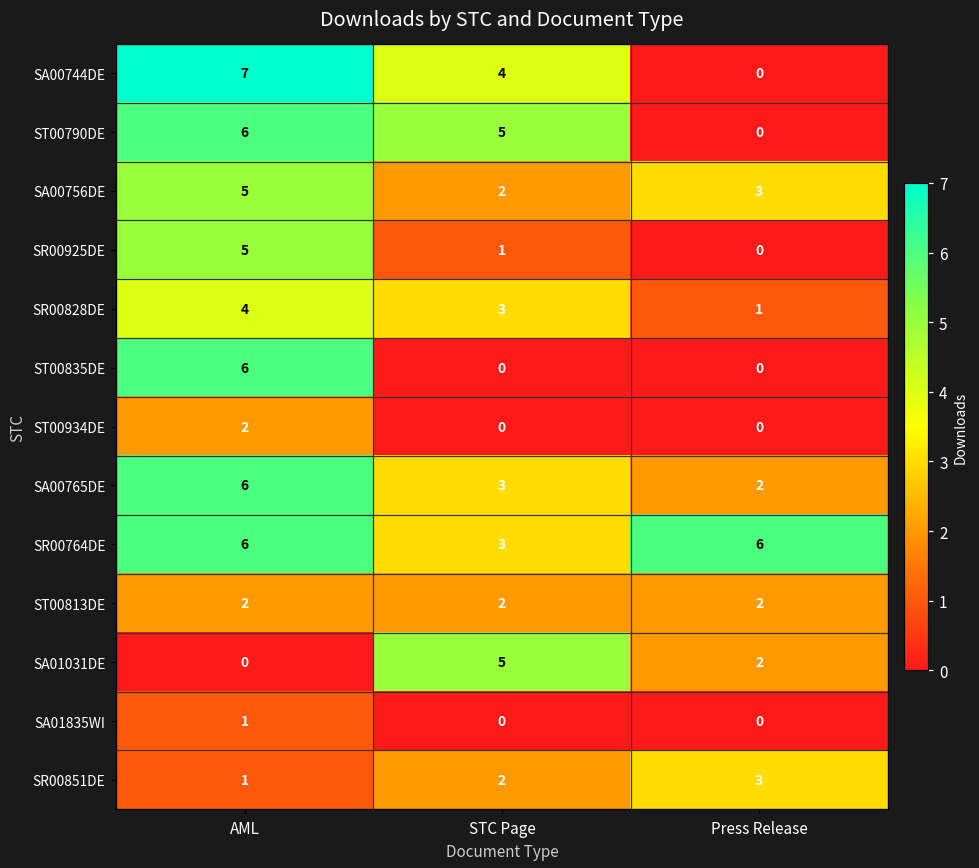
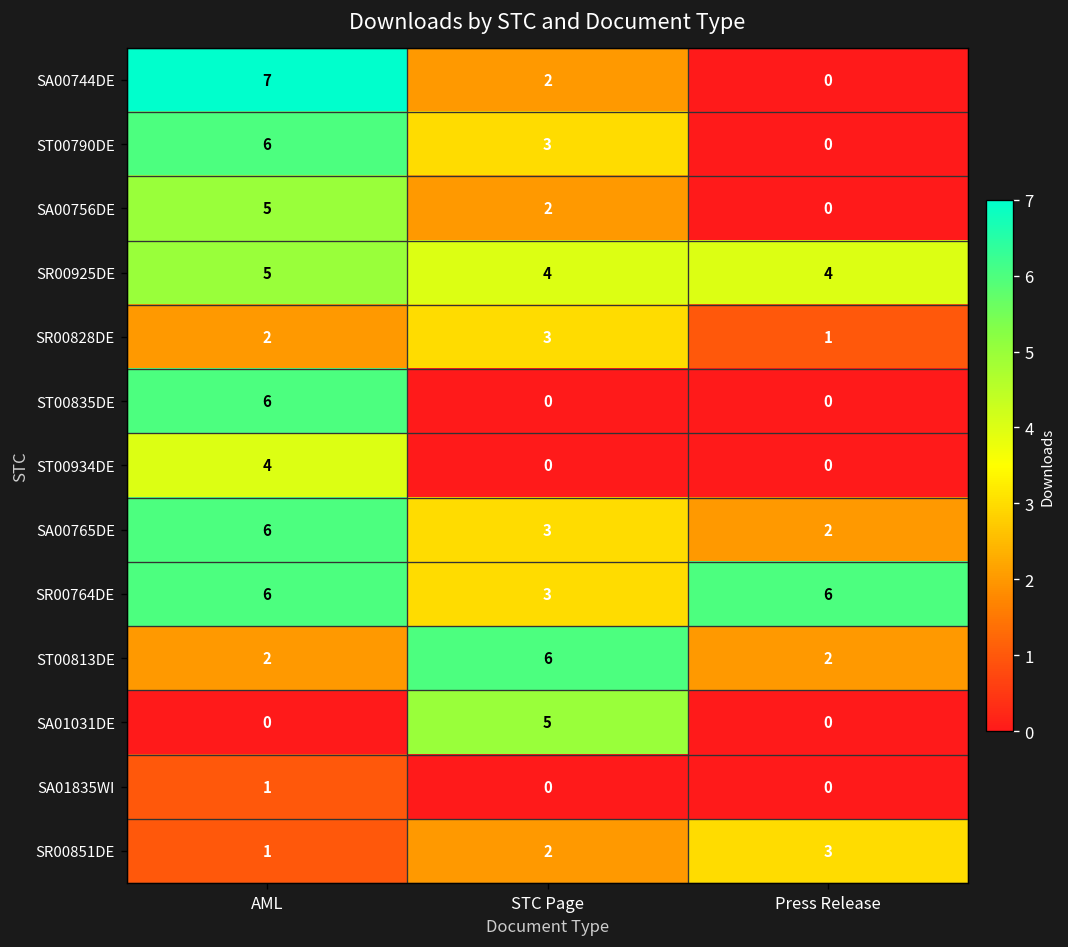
SA00744DE, STC Page: 4 -> 2
ST00790DE, STC Page: 5 -> 3
SA00756DE, Press Release: 3 -> 0
SR00925DE, STC Page: 1 -> 4
SR00925DE, Press Release: 0 -> 4
SR00828DE, AML: 4 -> 2
ST00934DE, AML: 2 -> 4
ST00813DE, STC Page: 2 -> 6
SA01031DE, Press Release: 2 -> 0
